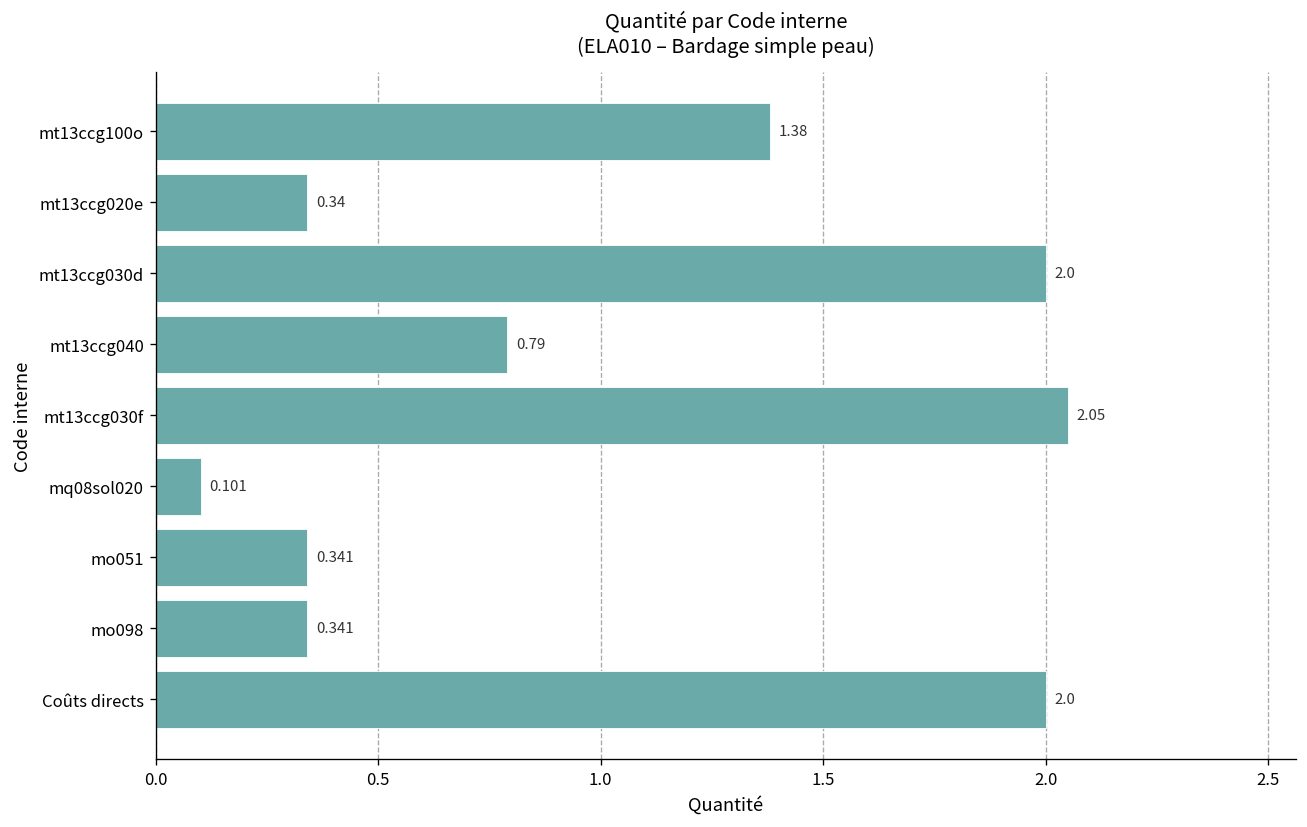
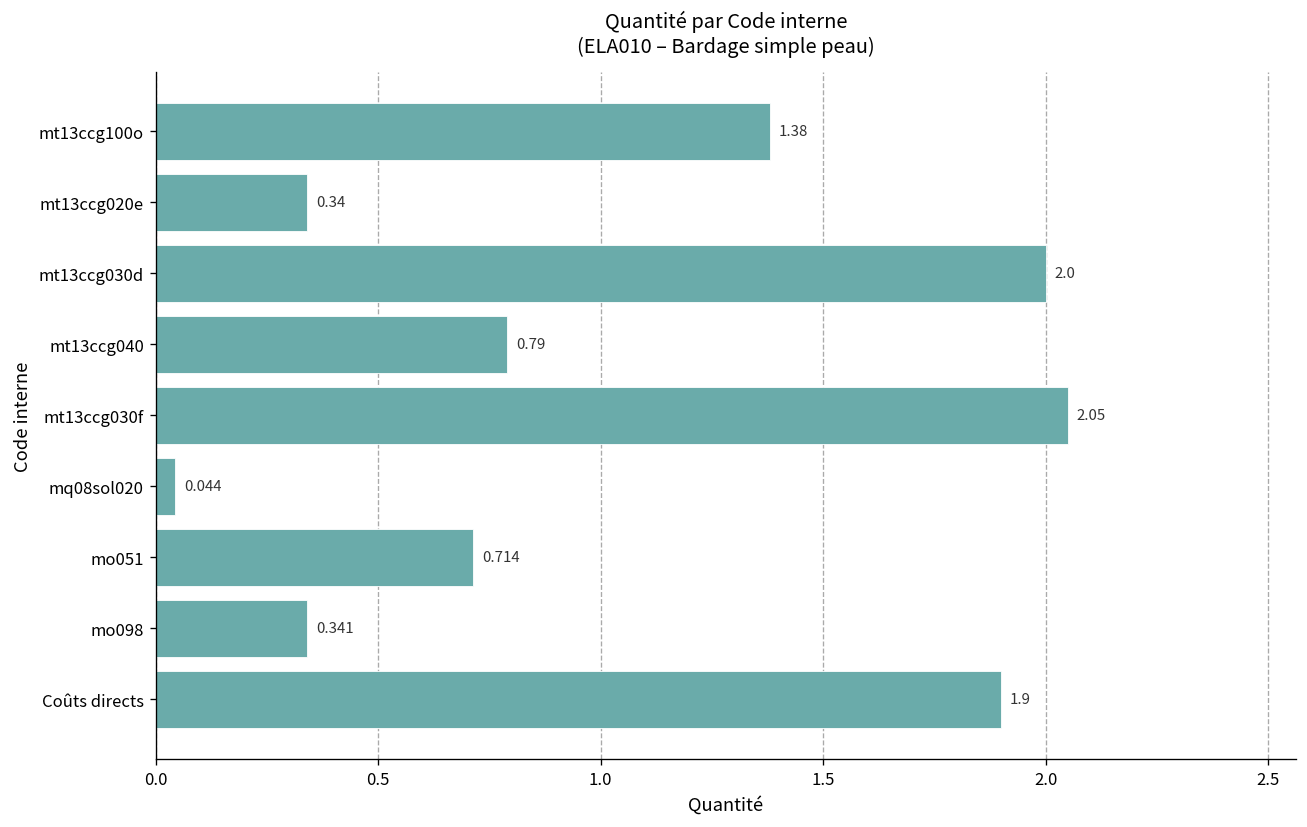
mq08sol020: 0.101 -> 0.044
mo051: 0.341 -> 0.714
Coûts directs: 2.0 -> 1.9
